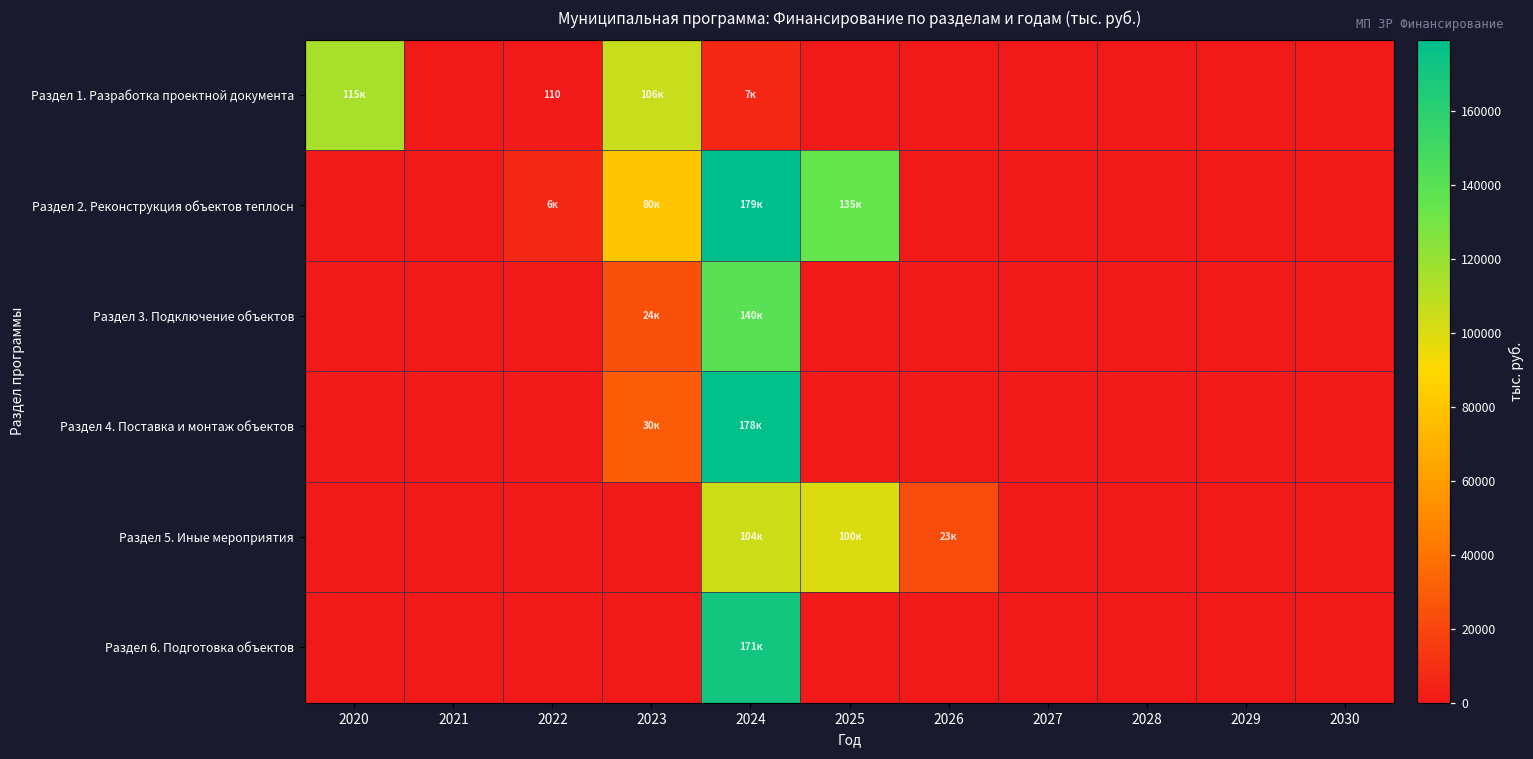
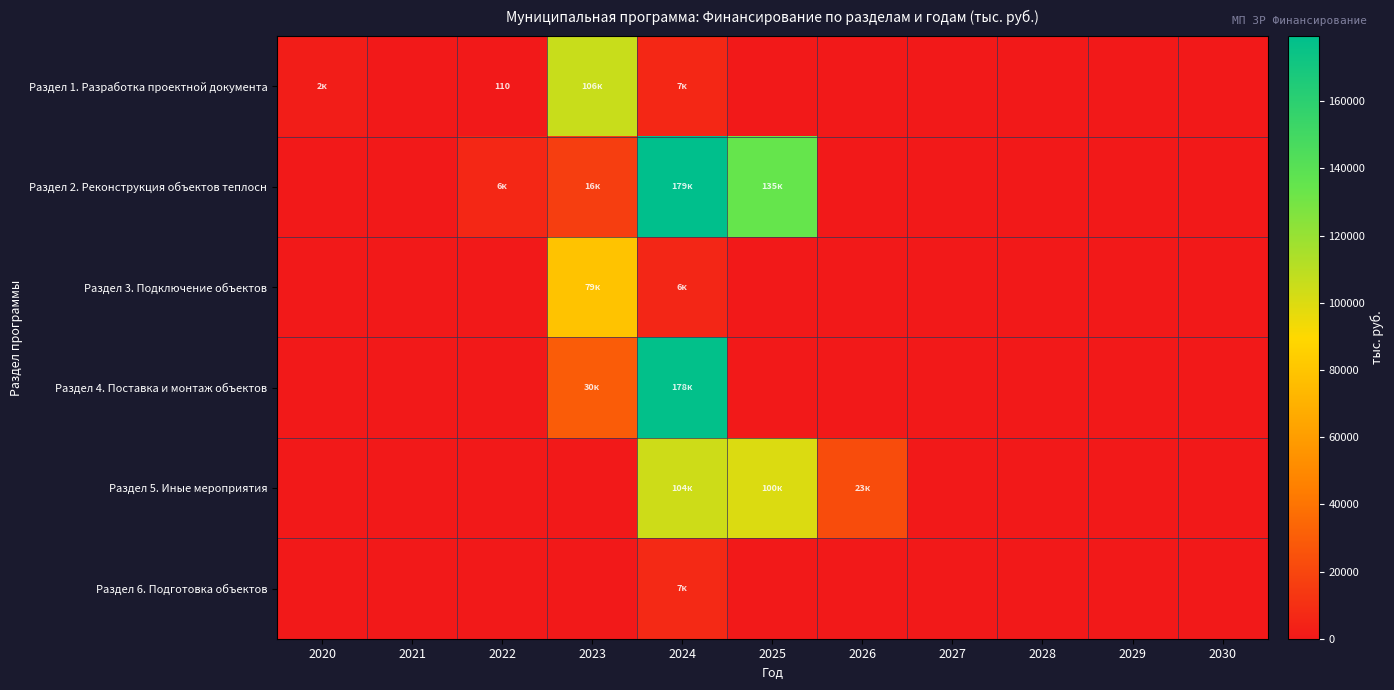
Раздел 1. Разработка проектной документа, 2020: 115к -> 2к
Раздел 2. Реконструкция объектов теплосн, 2023: 80к -> 16к
Раздел 3. Подключение объектов, 2023: 24к -> 79к
Раздел 3. Подключение объектов, 2024: 140к -> 6к
Раздел 6. Подготовка объектов, 2024: 171к -> 7к
